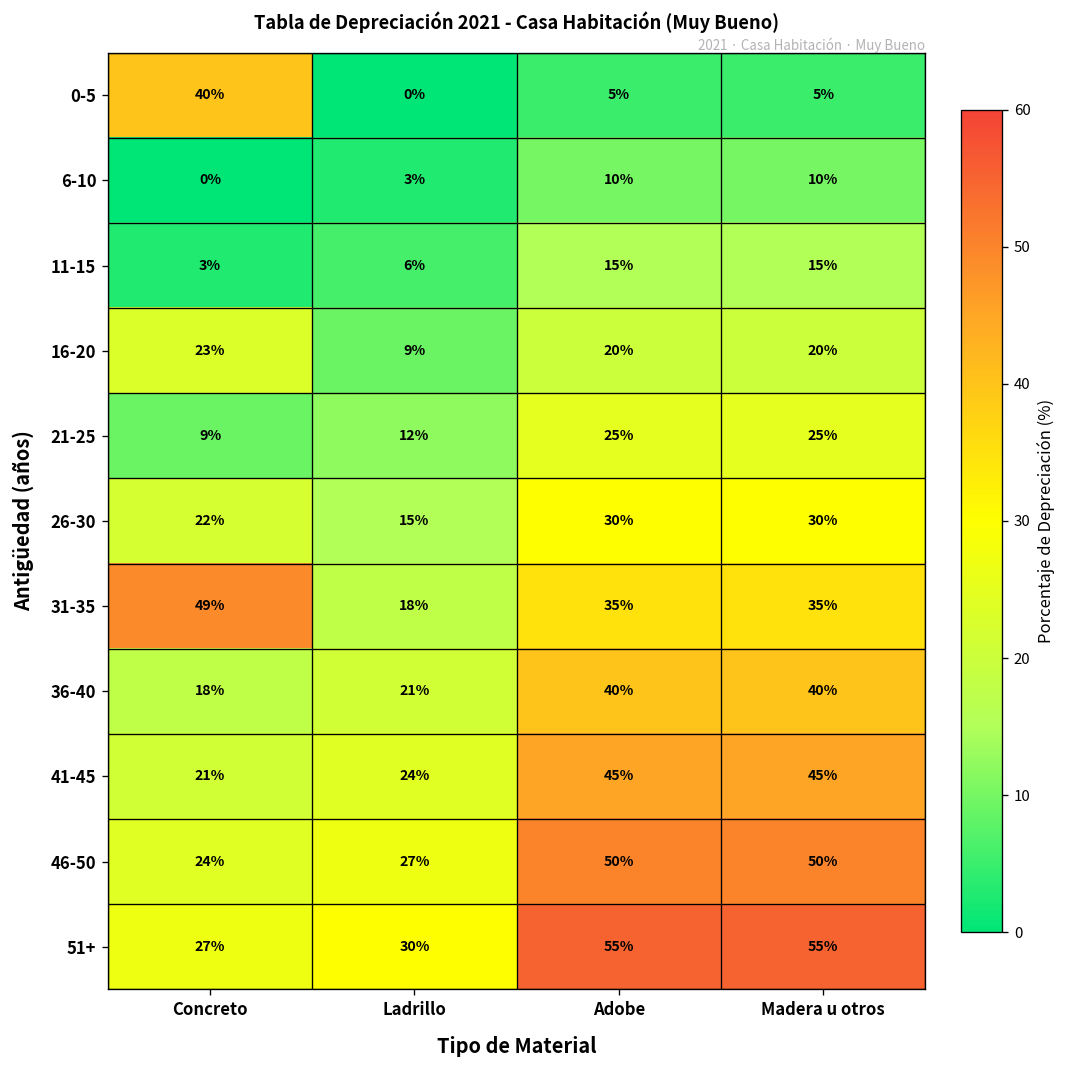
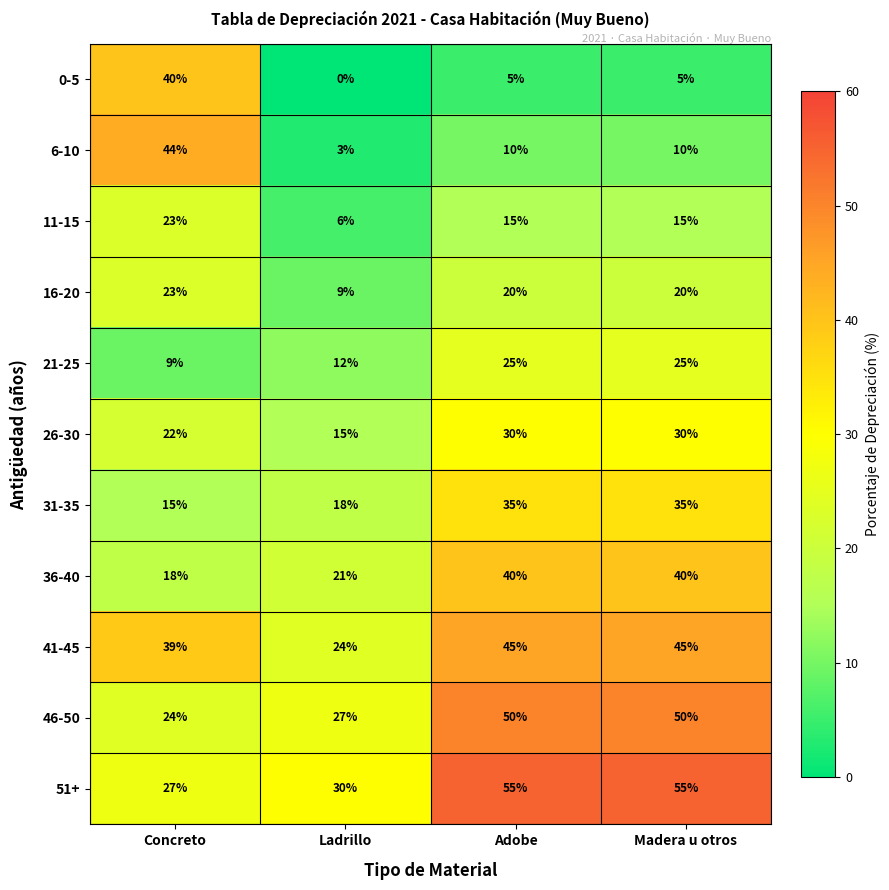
6-10, Concreto: 0% -> 44%
11-15, Concreto: 3% -> 23%
31-35, Concreto: 49% -> 15%
41-45, Concreto: 21% -> 39%
